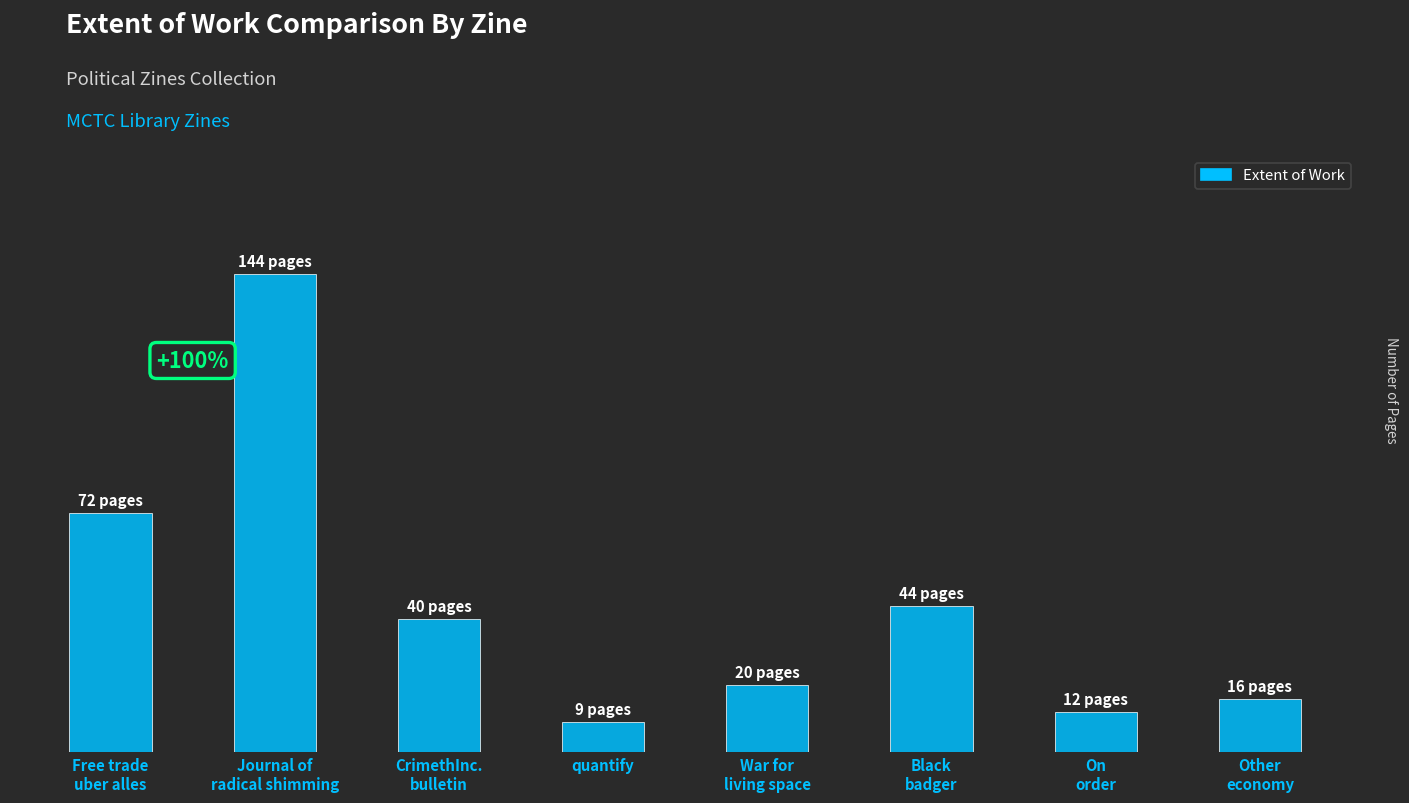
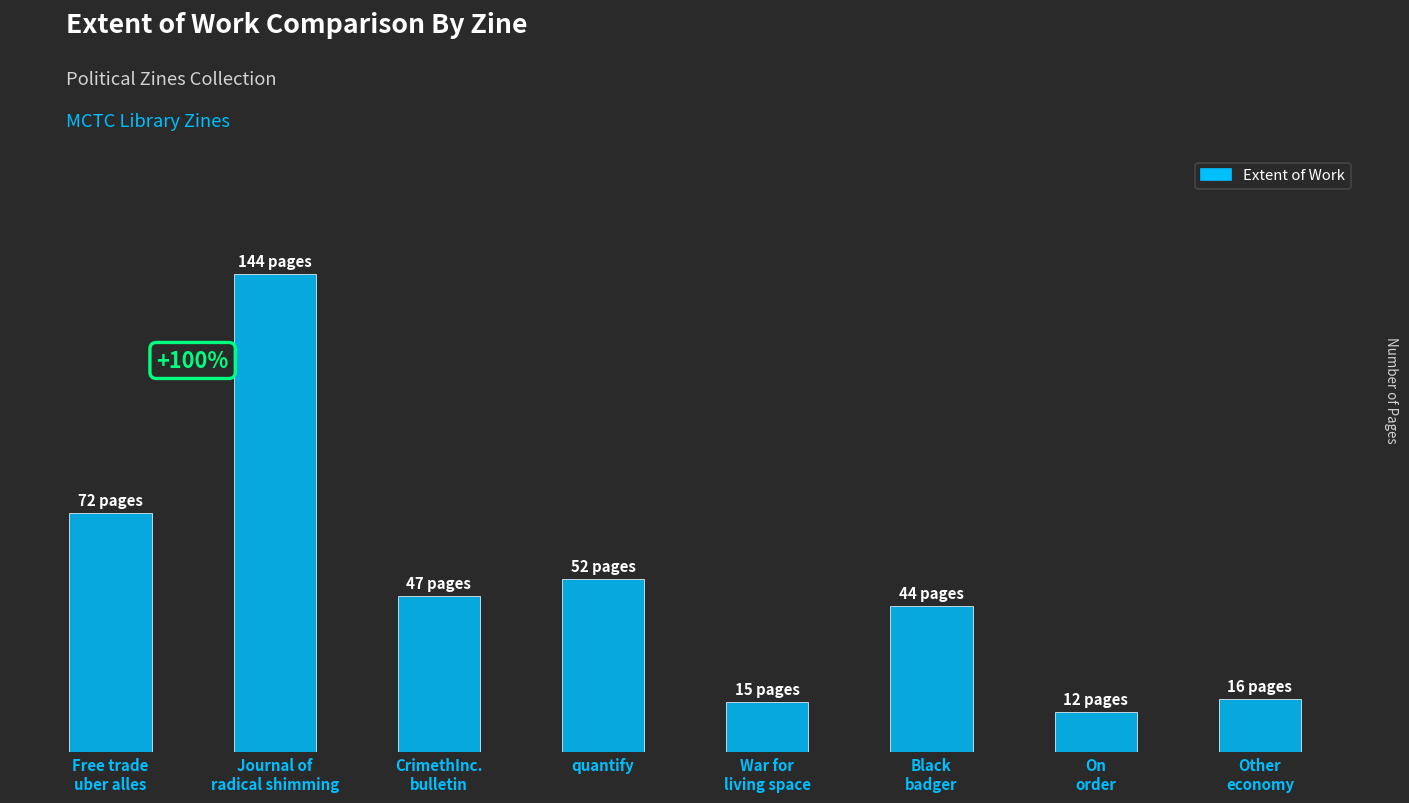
CrimethInc. bulletin: 40 -> 47
quantify: 9 -> 52
War for living space: 20 -> 15
